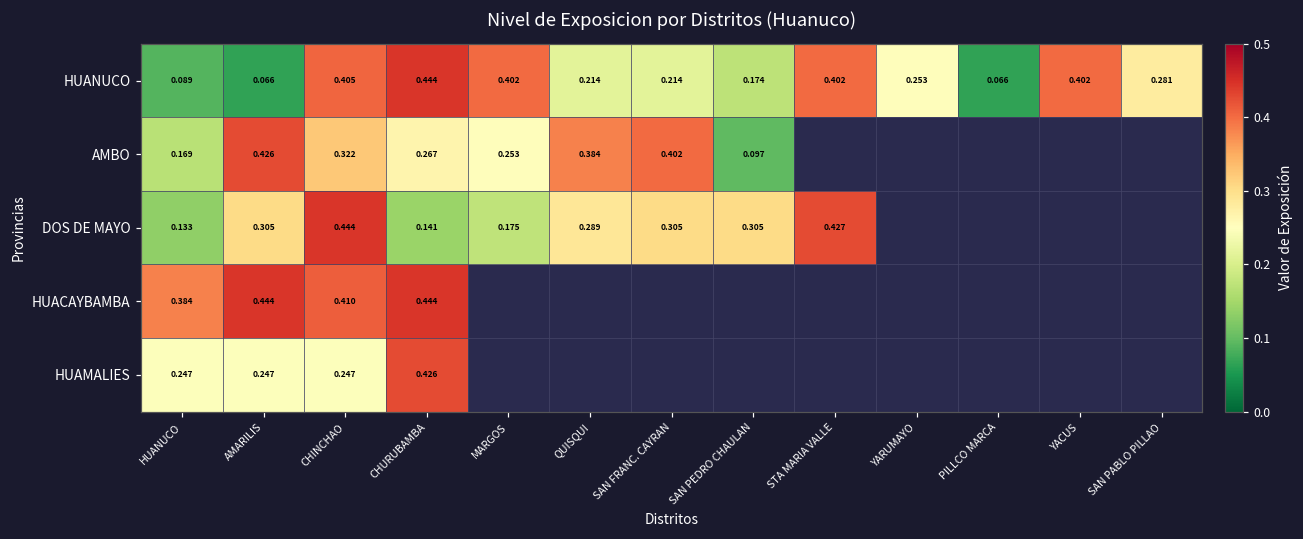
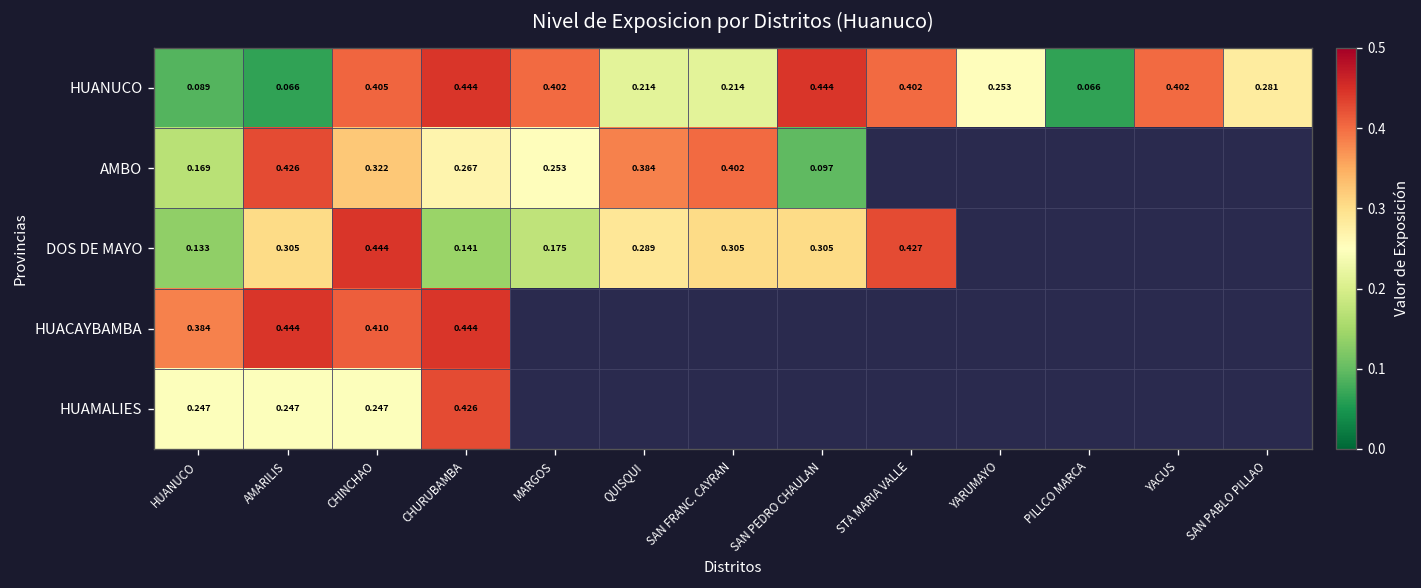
HUANUCO, SAN PEDRO CHAULAN: 0.174 -> 0.444
